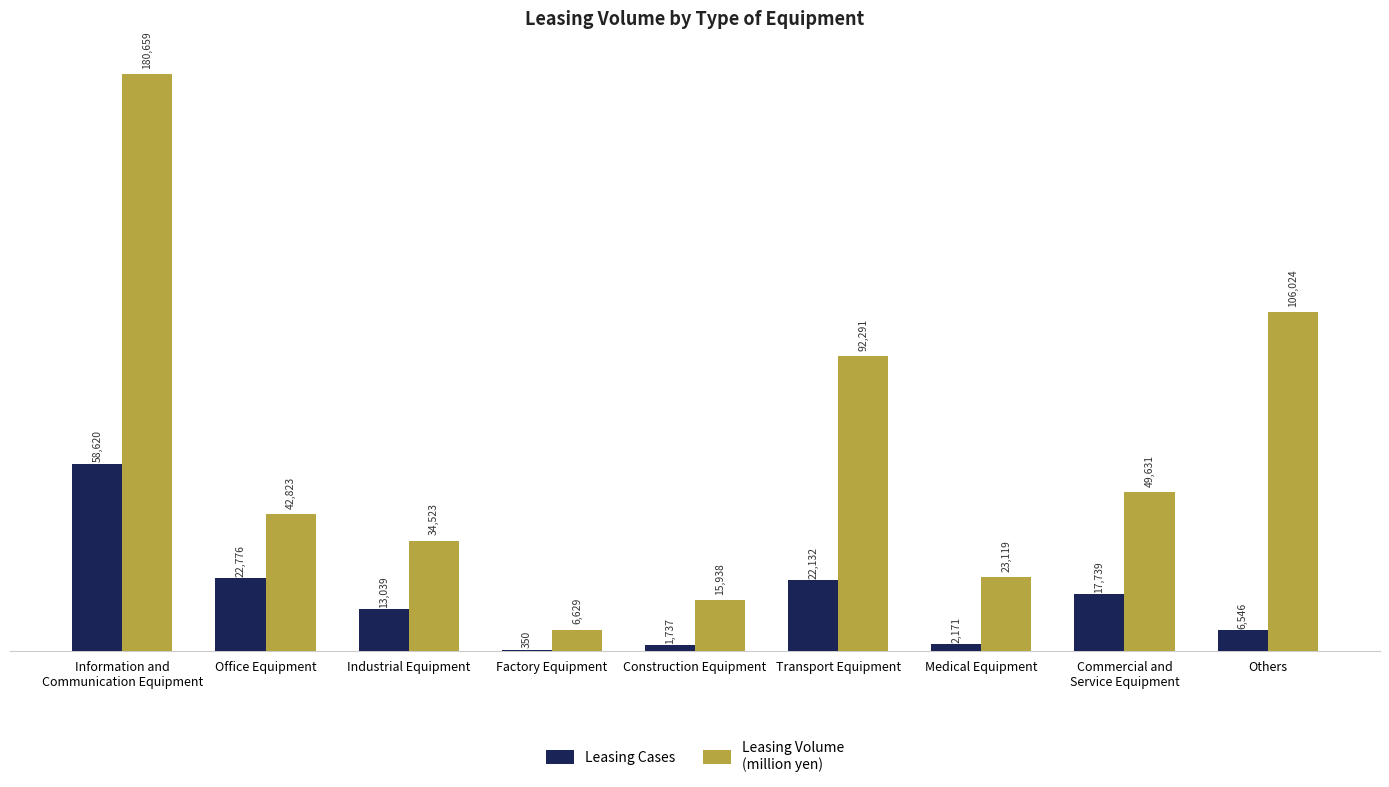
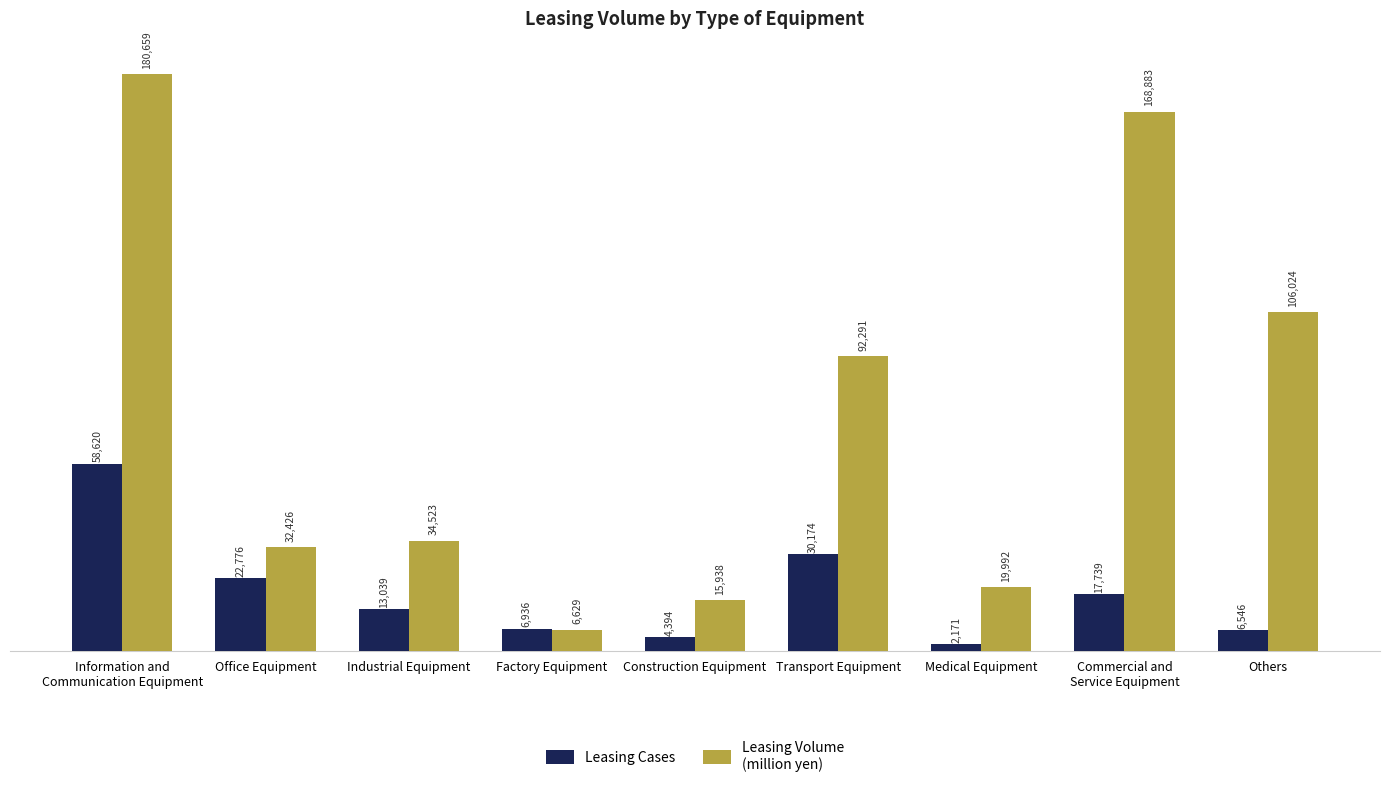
Leasing Volume (million yen), Office Equipment: 42,823 -> 32,426
Leasing Cases, Factory Equipment: 350 -> 6,936
Leasing Cases, Construction Equipment: 1,737 -> 4,394
Leasing Cases, Transport Equipment: 22,132 -> 30,174
Leasing Volume (million yen), Medical Equipment: 23,119 -> 19,992
Leasing Volume (million yen), Commercial and Service Equipment: 49,631 -> 168,883
